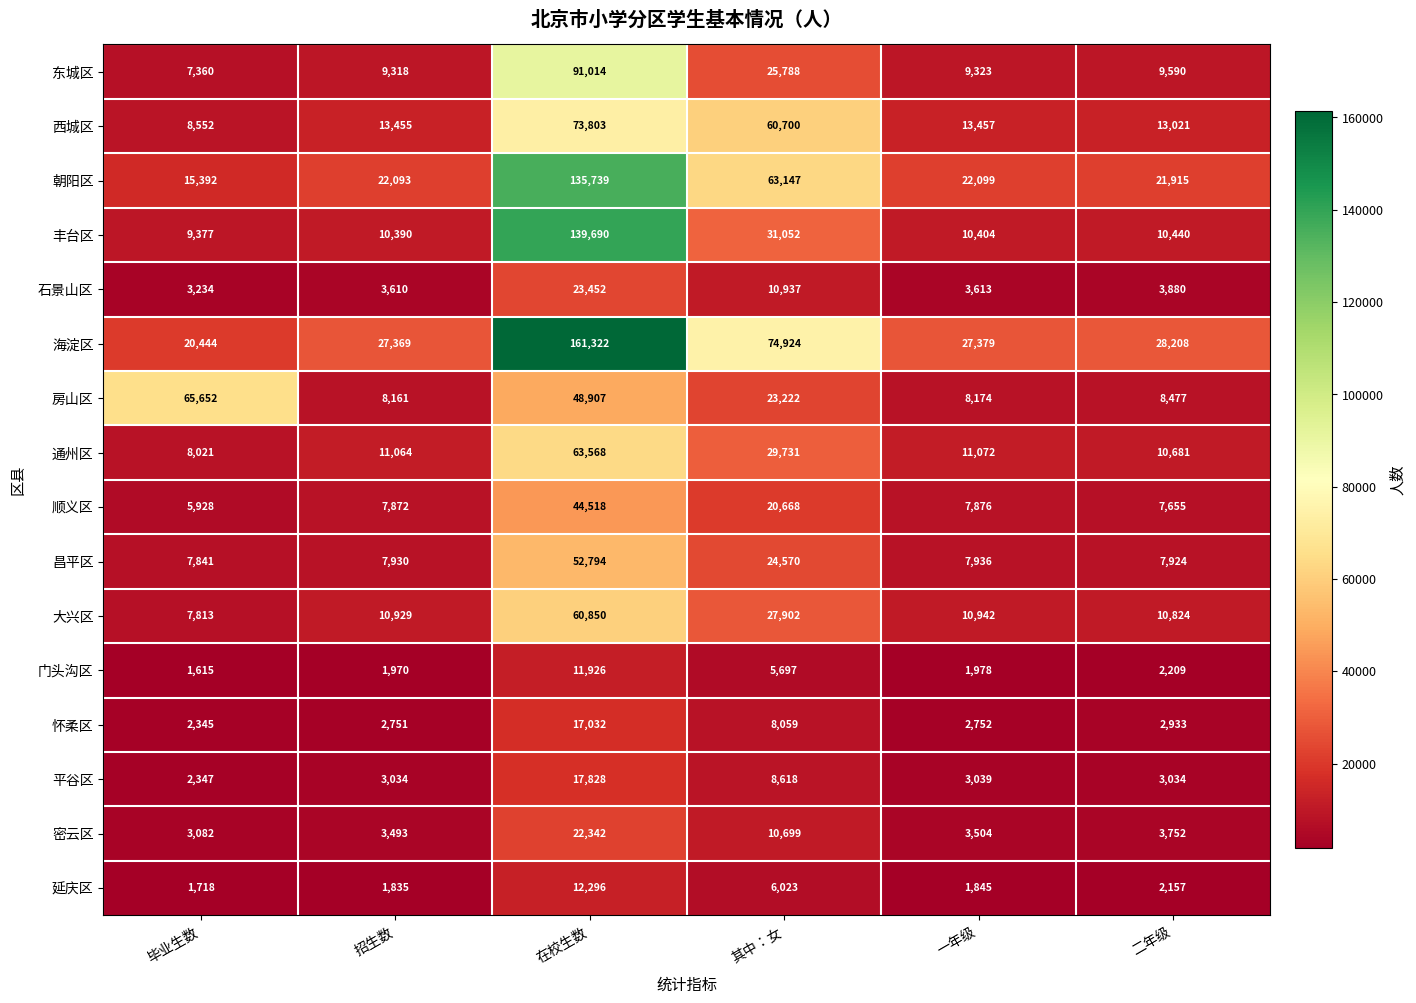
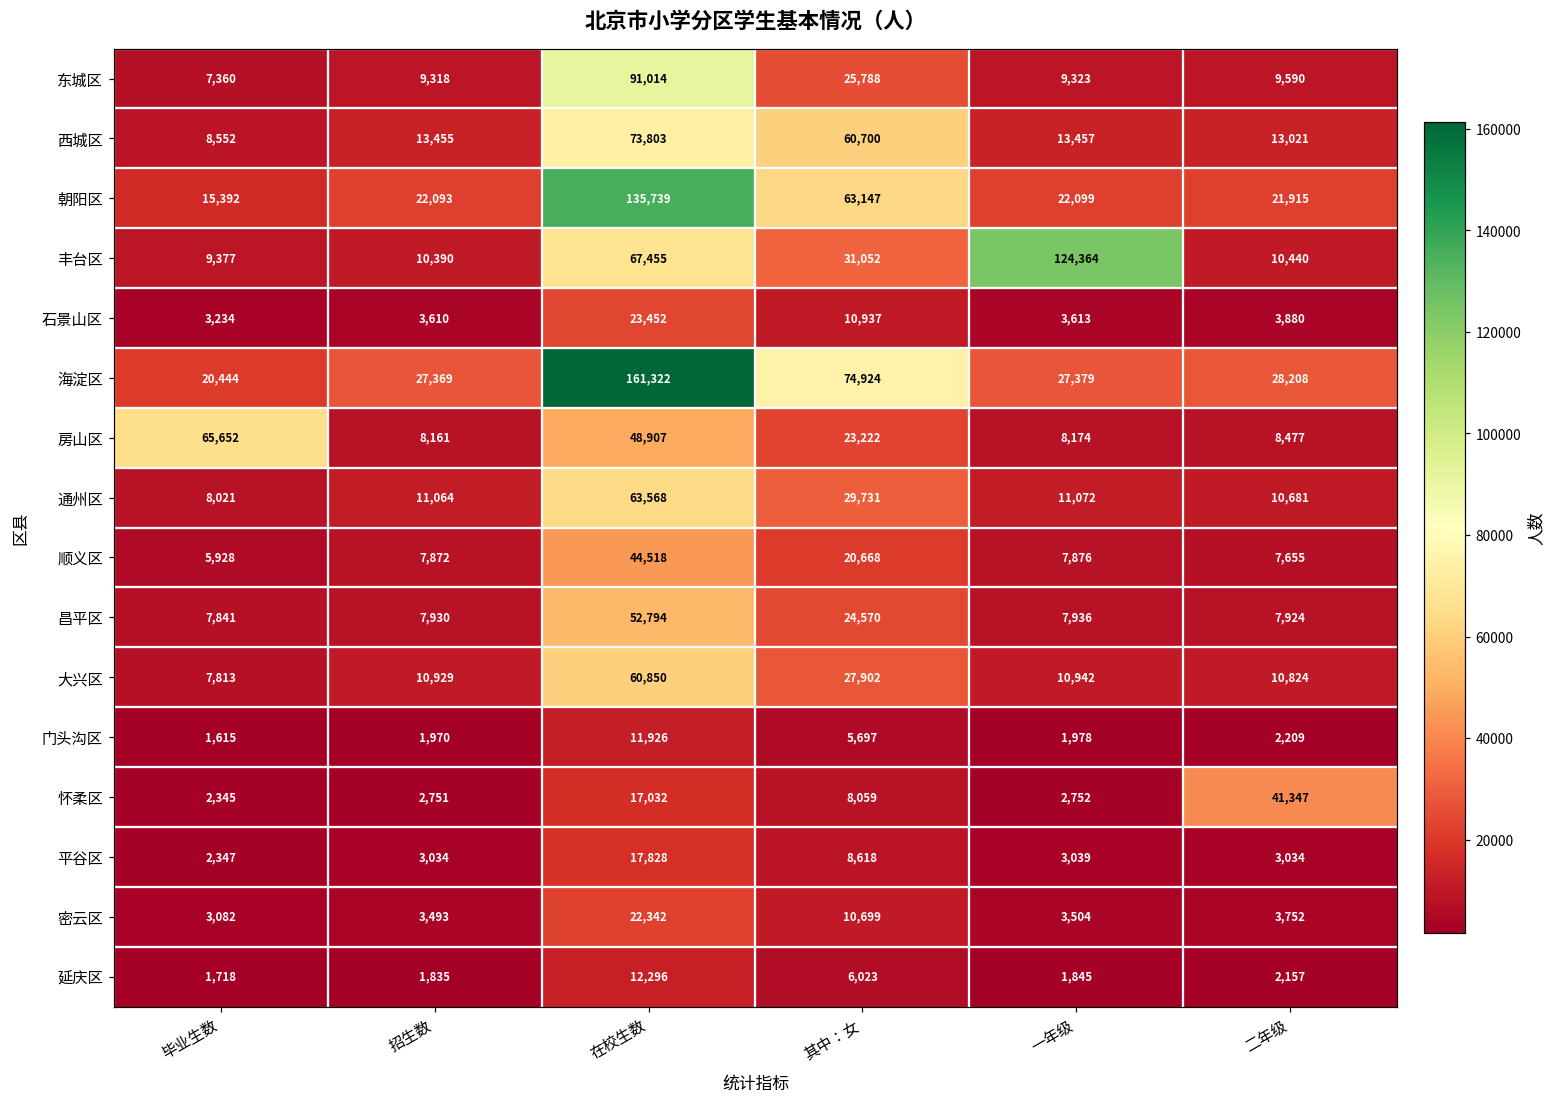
丰台区, 在校生数: 139,690 -> 67,455
丰台区, 一年级: 10,404 -> 124,364
怀柔区, 二年级: 2,933 -> 41,347
